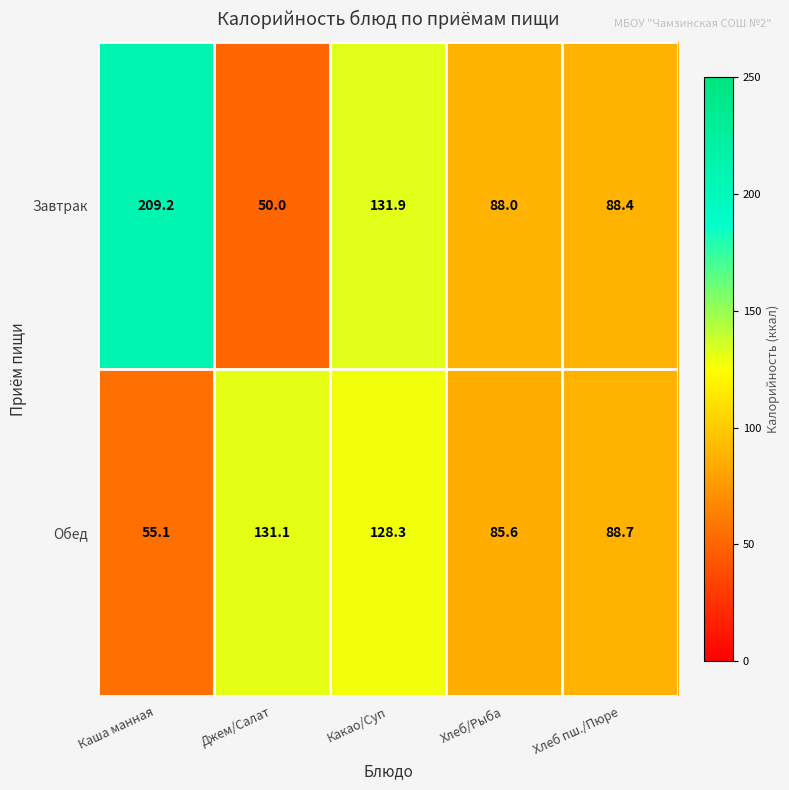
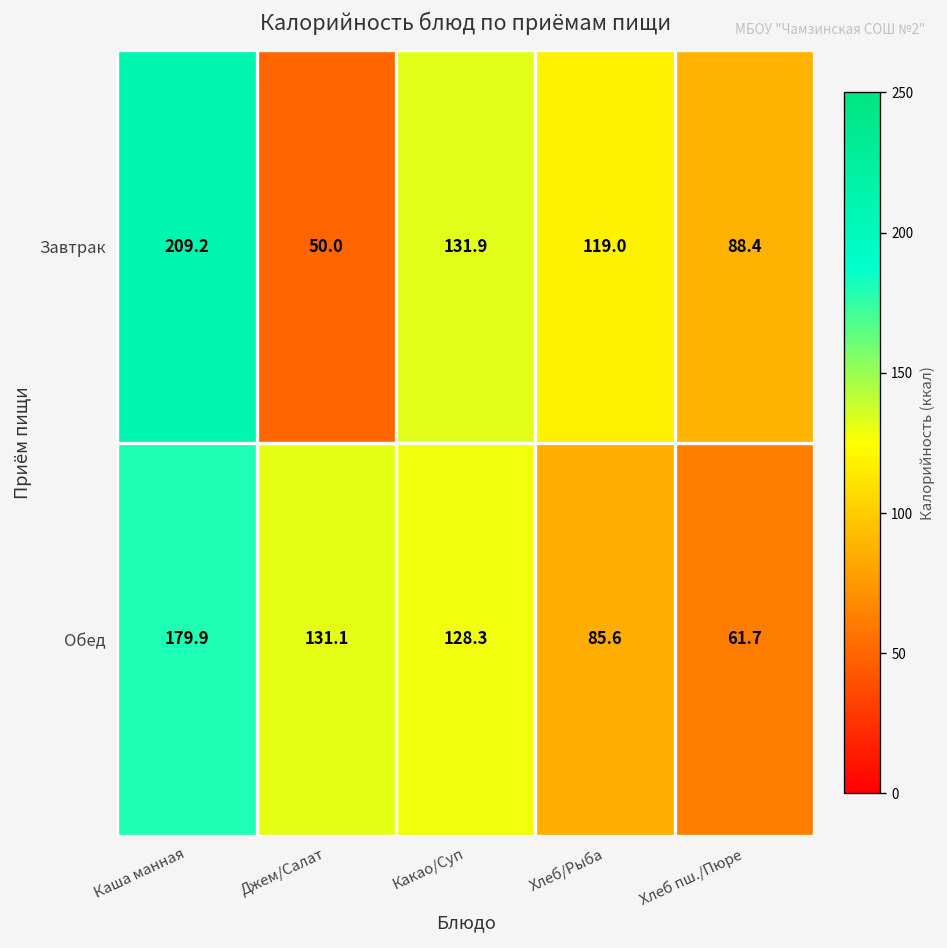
Завтрак, Хлеб/Рыба: 88.0 -> 119.0
Обед, Каша манная: 55.1 -> 179.9
Обед, Хлеб пш./Пюре: 88.7 -> 61.7
